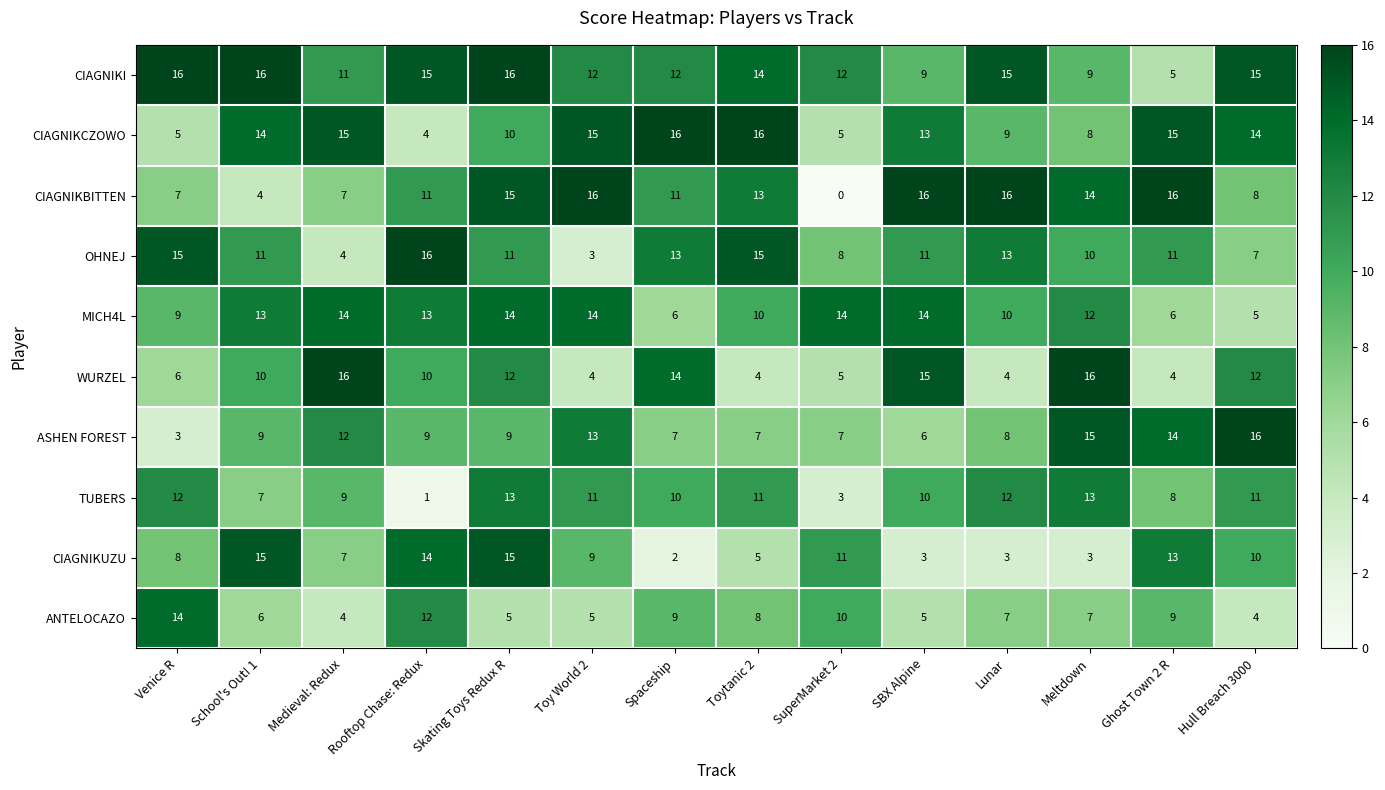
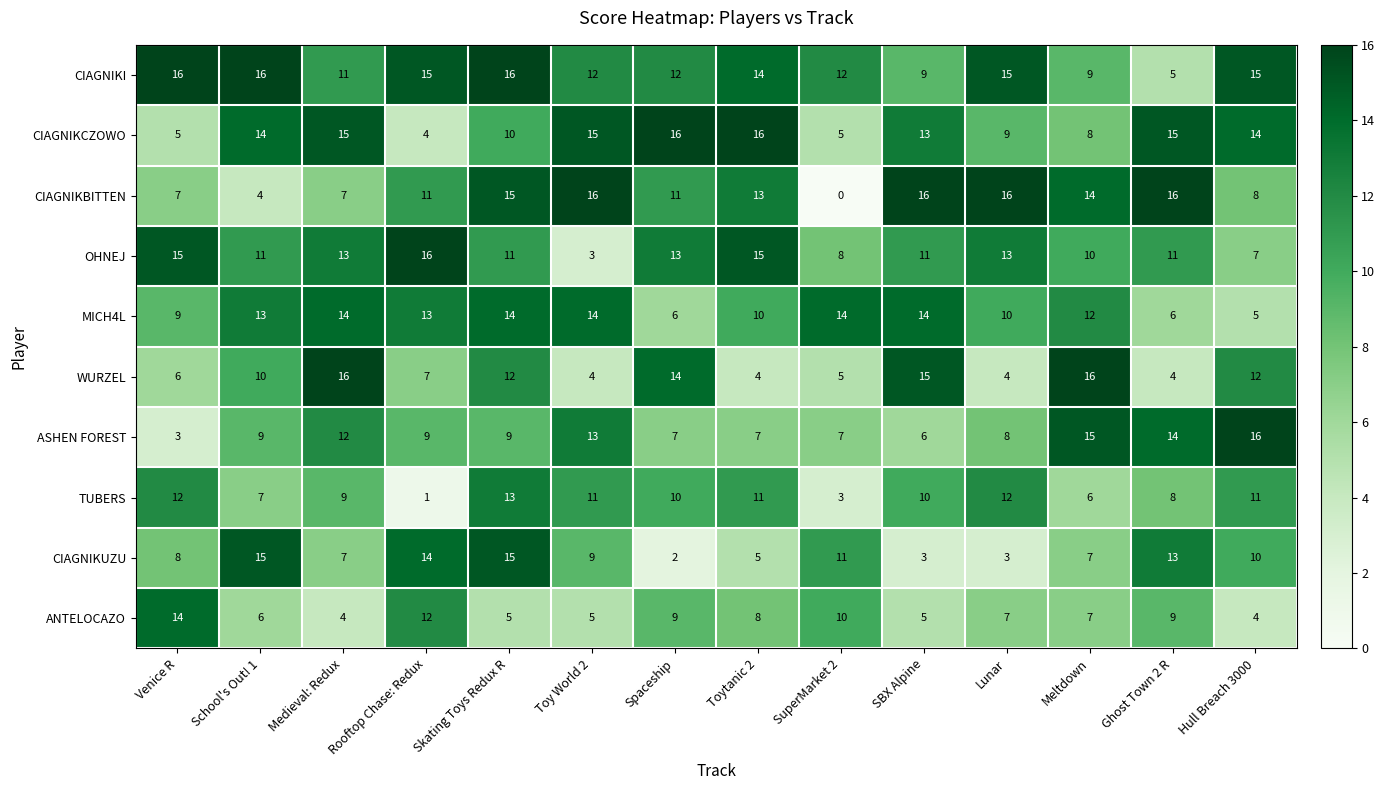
OHNEJ, Medieval: Redux: 4 -> 13
WURZEL, Rooftop Chase: Redux: 10 -> 7
TUBERS, Meltdown: 13 -> 6
CIAGNIKUZU, Meltdown: 3 -> 7
